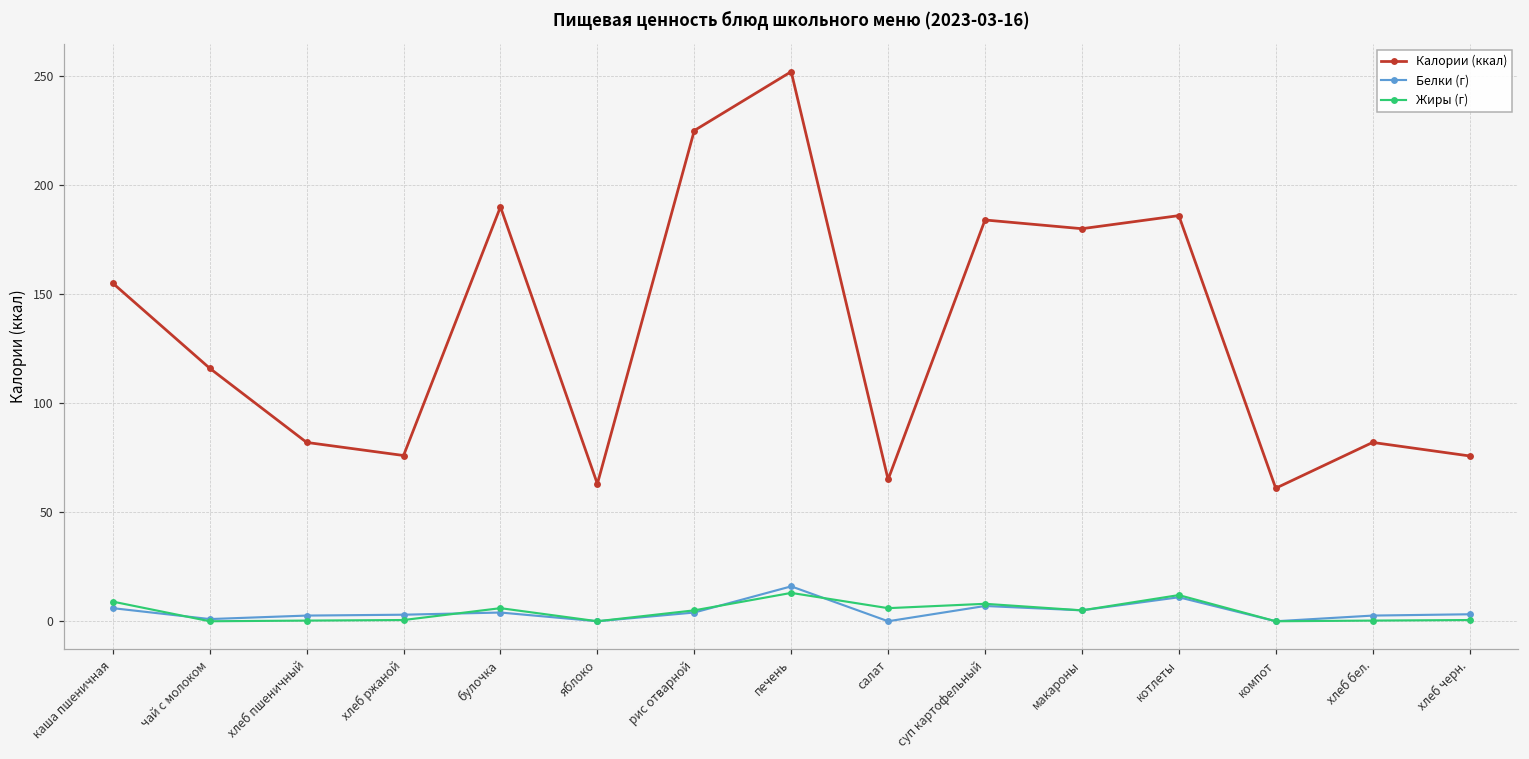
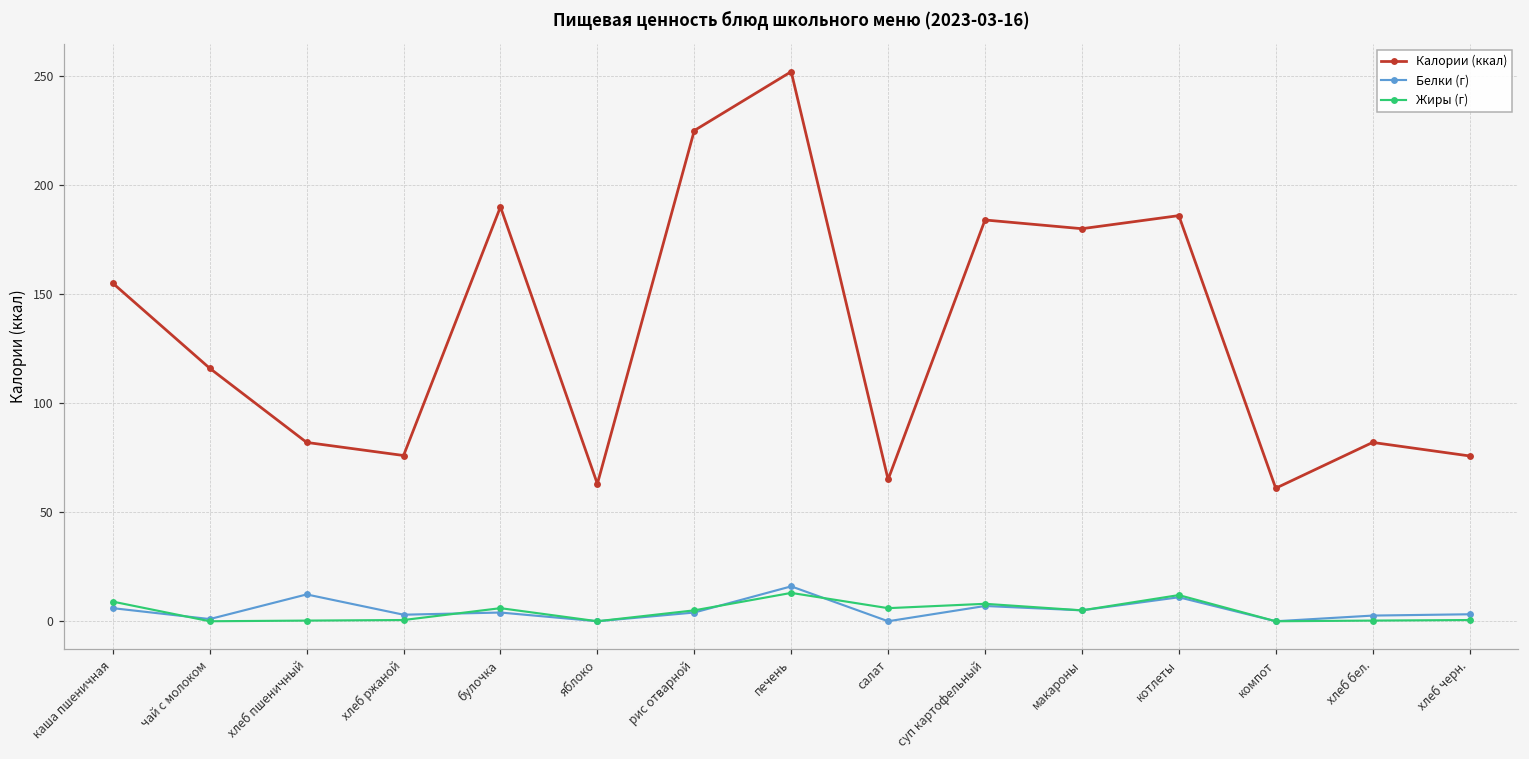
Белки (г), хлеб пшеничный: 3 -> 12
